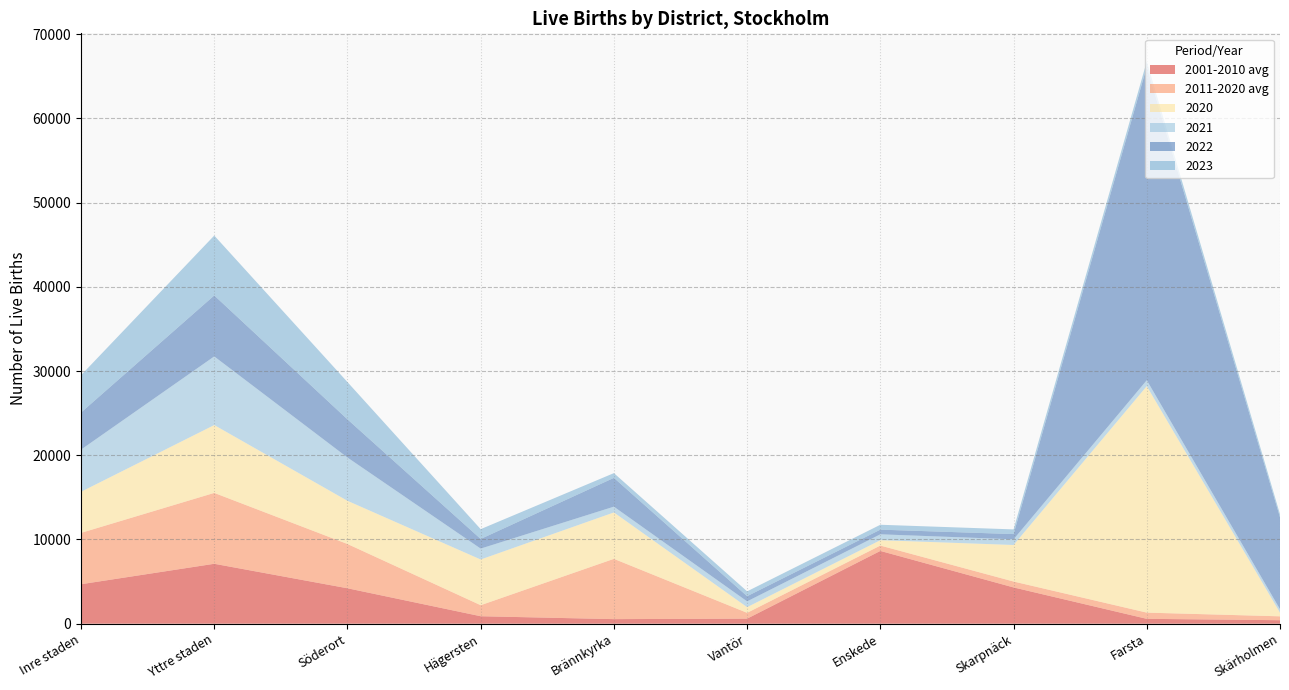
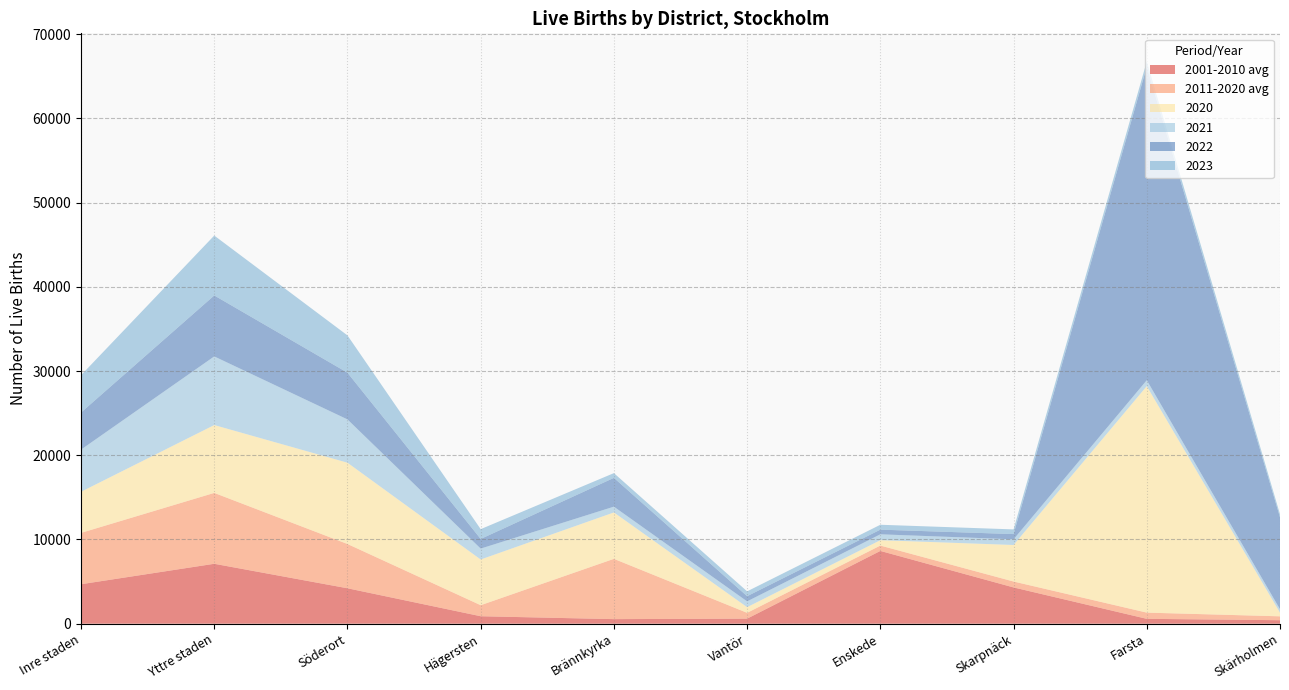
2020, Söderort: 5000 -> 10000
2022, Söderort: 5000 -> 6000
